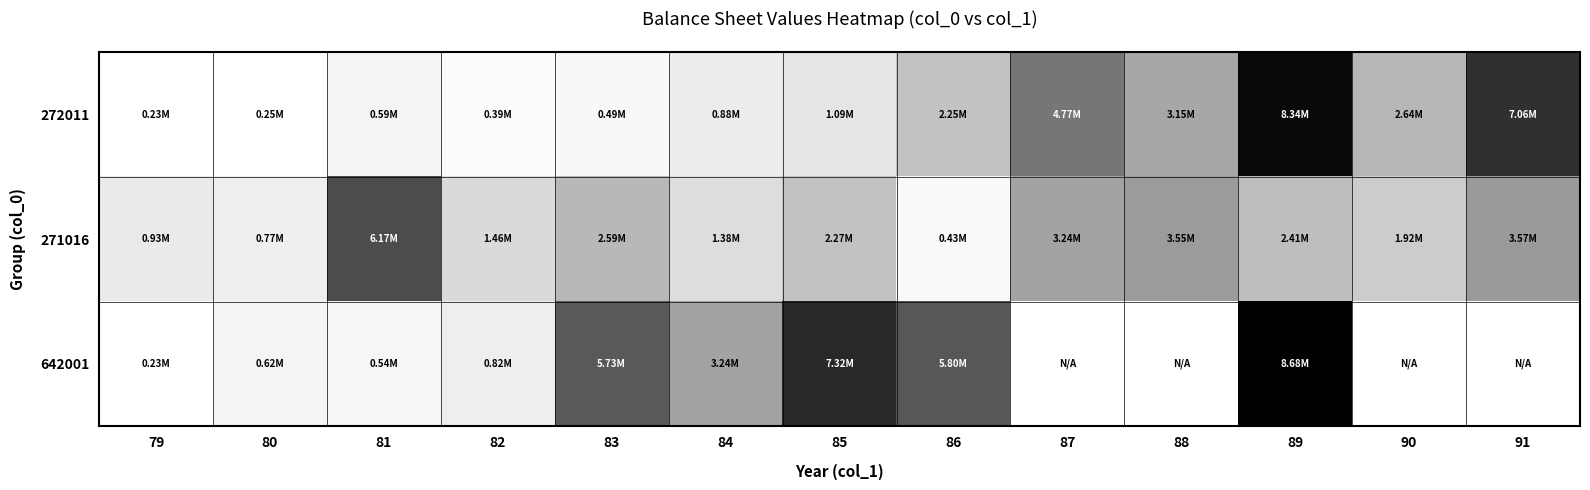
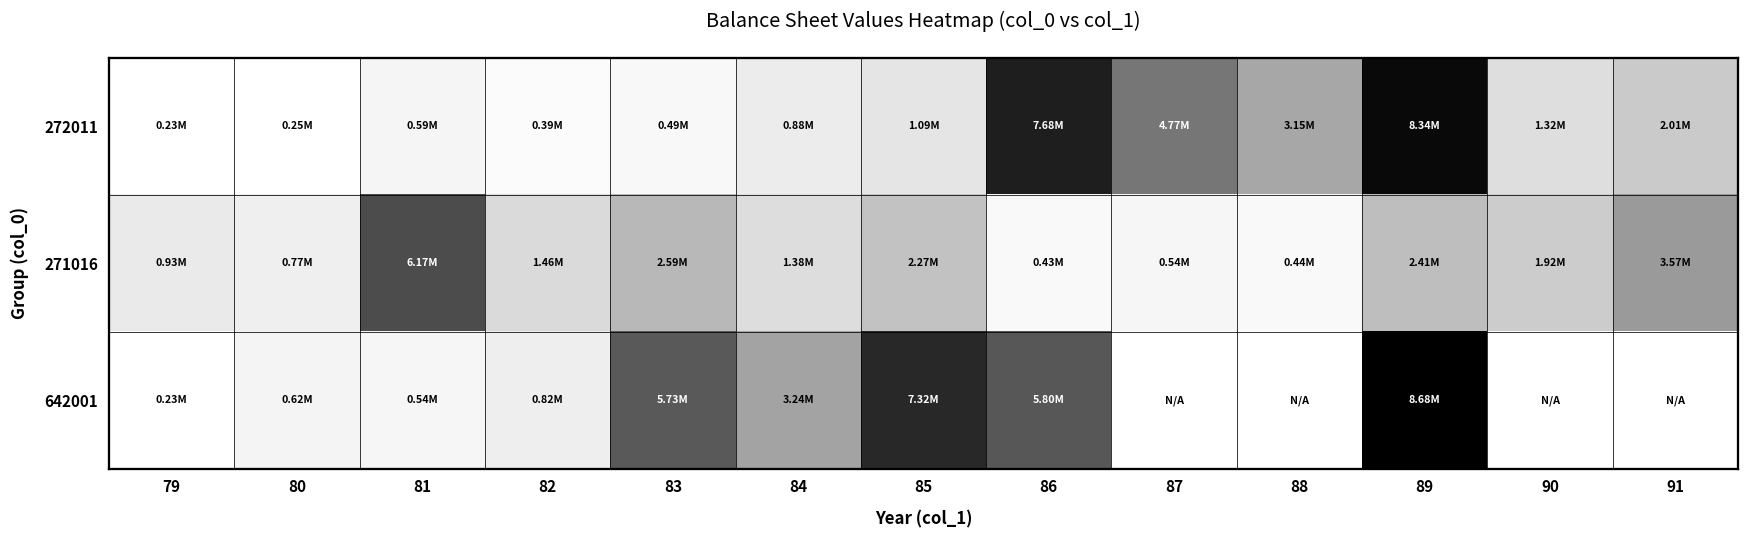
272011, 86: 2.25M -> 7.68M
272011, 90: 2.64M -> 1.32M
272011, 91: 7.06M -> 2.01M
271016, 87: 3.24M -> 0.54M
271016, 88: 3.55M -> 0.44M
